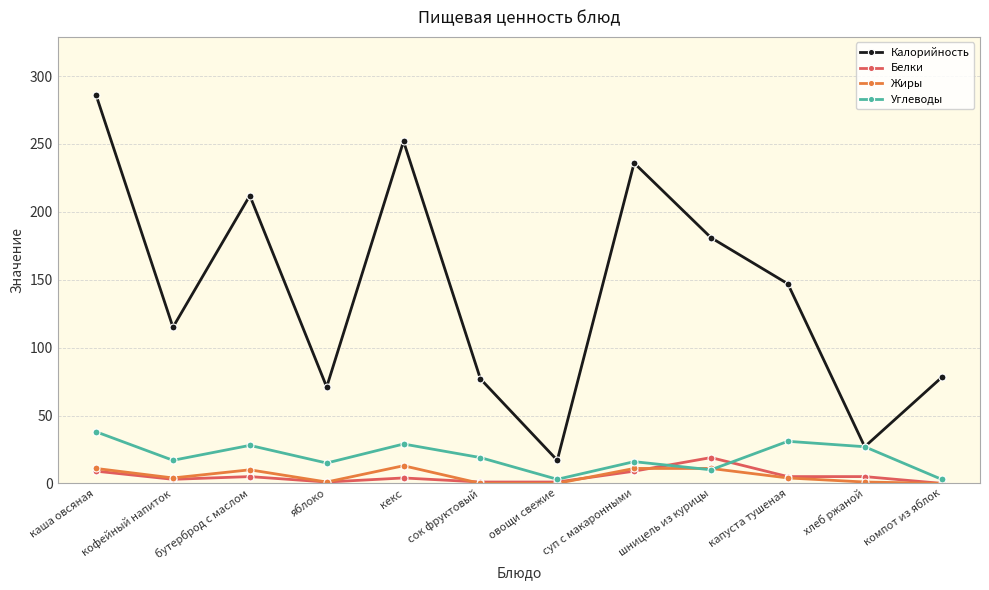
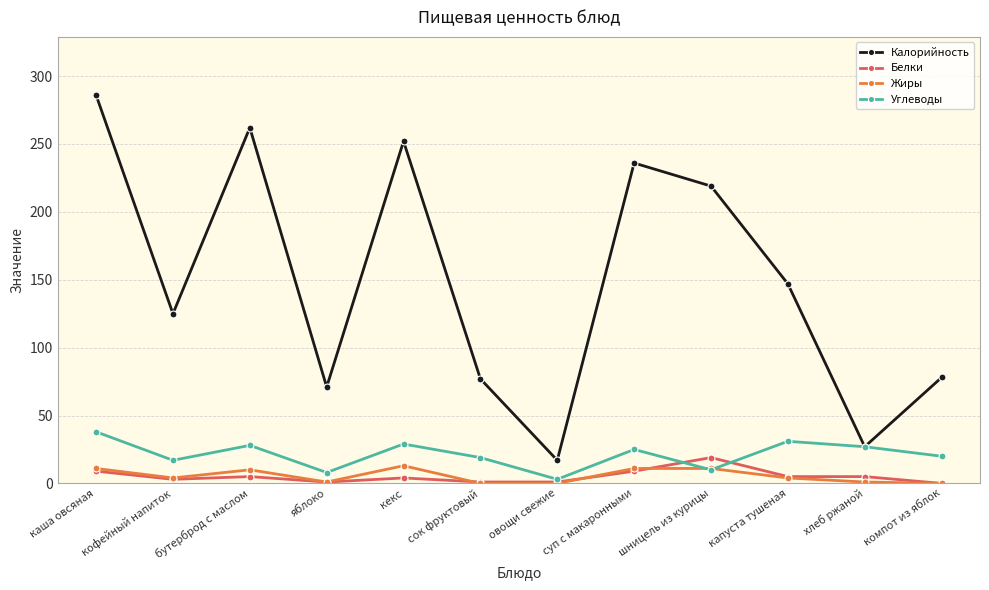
Калорийность, кофейный напиток: 115 -> 125
Калорийность, бутерброд с маслом: 212 -> 262
Углеводы, яблоко: 15 -> 8
Углеводы, суп с макаронными: 16 -> 25
Калорийность, шницель из курицы: 181 -> 219
Углеводы, компот из яблок: 3 -> 20
